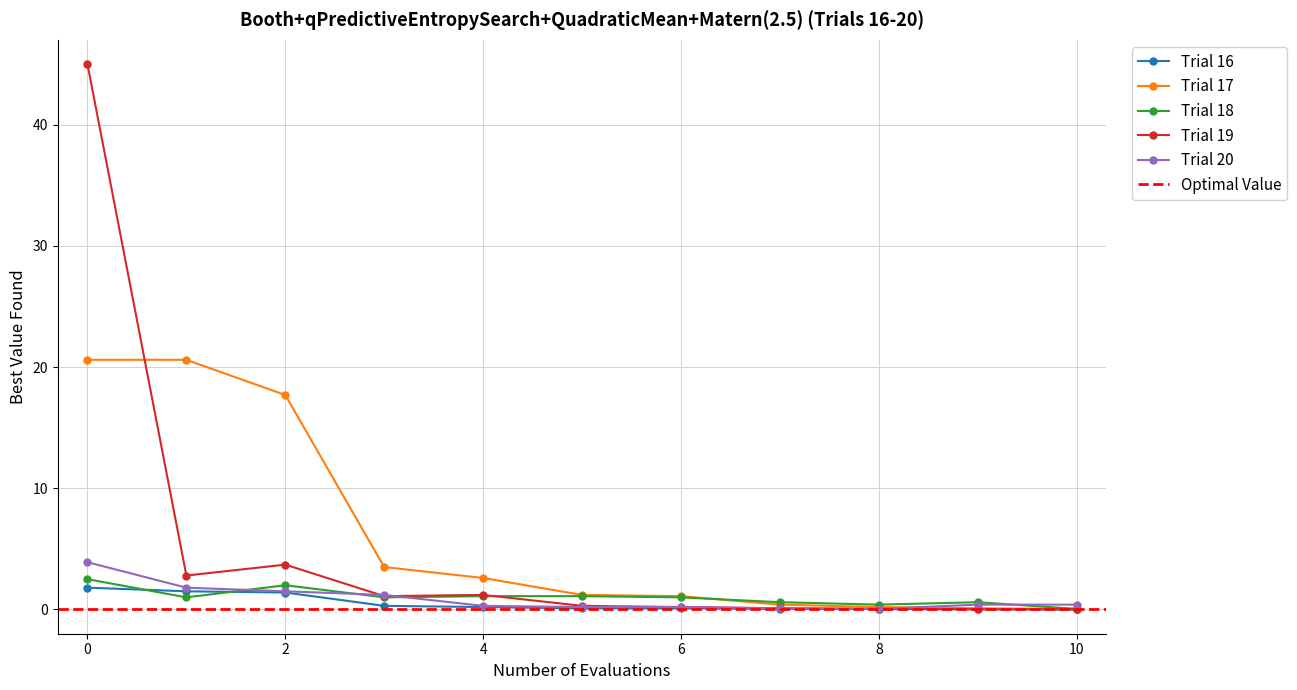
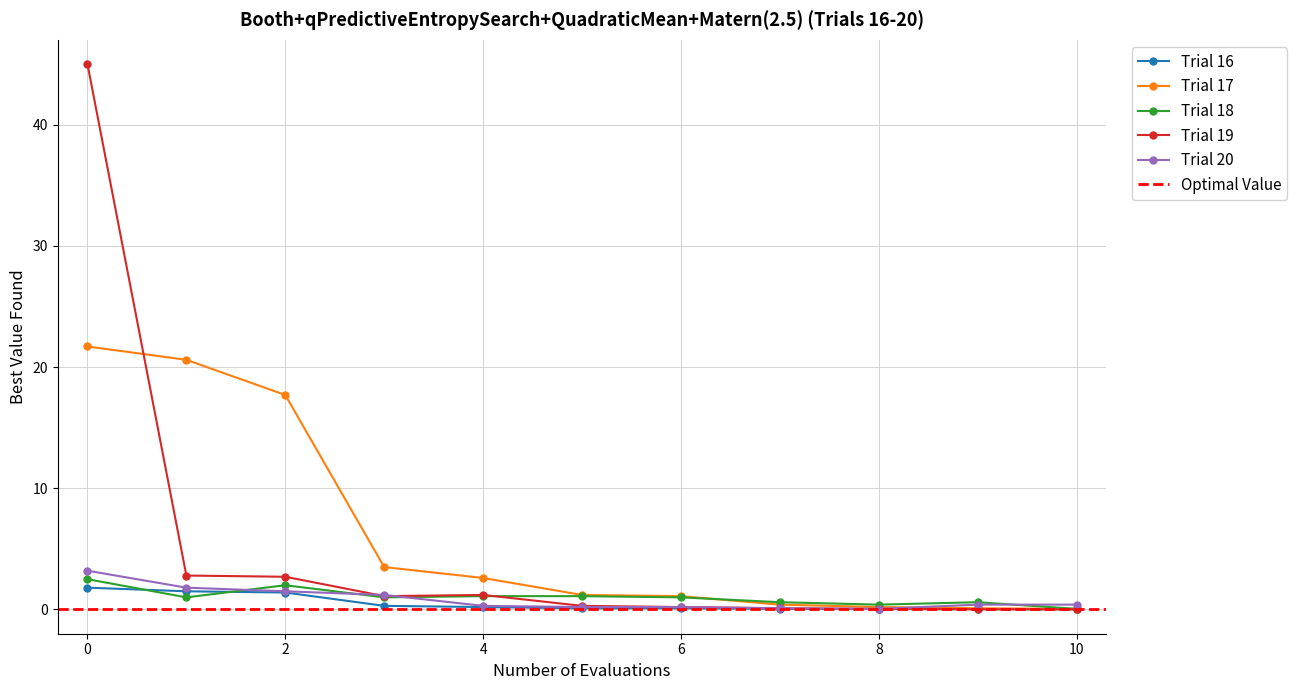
Trial 17, 0: 20.6 -> 21.7
Trial 20, 0: 3.9 -> 3.2
Trial 19, 2: 3.7 -> 2.7
